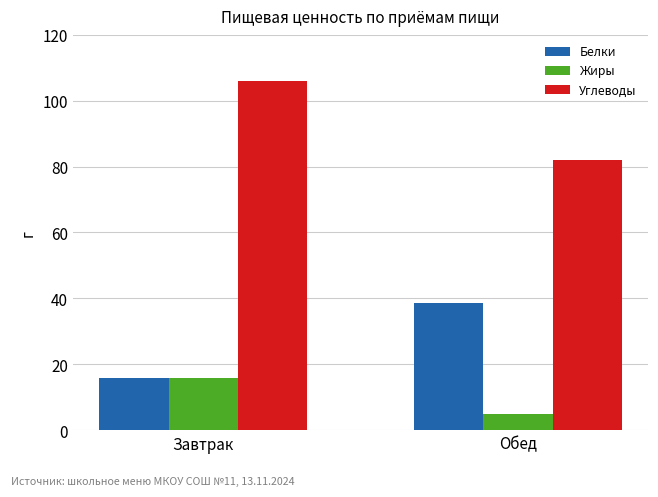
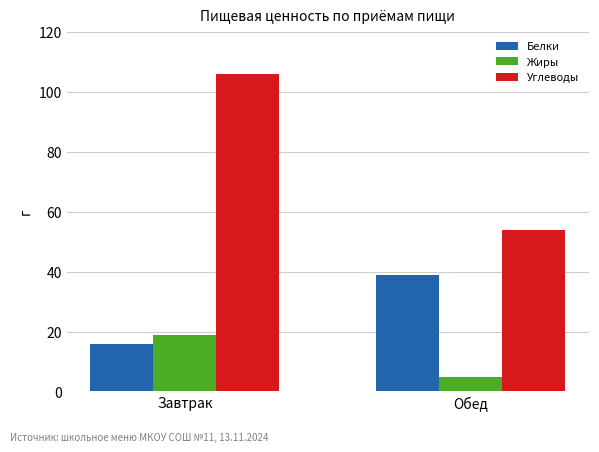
Жиры, Завтрак: 16 -> 19
Углеводы, Обед: 82 -> 54
